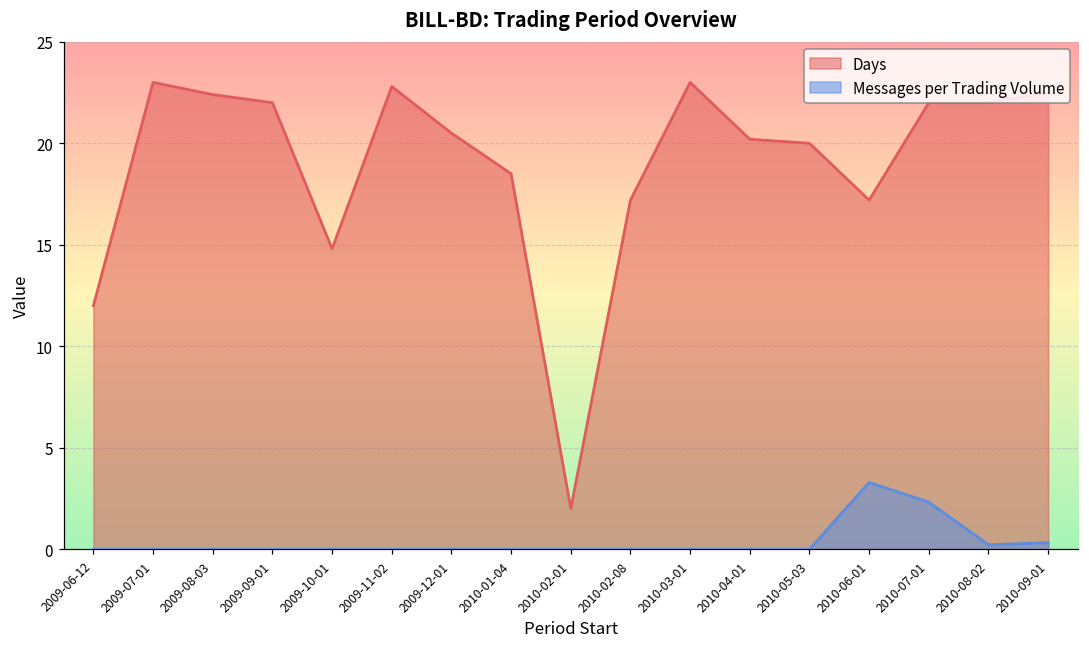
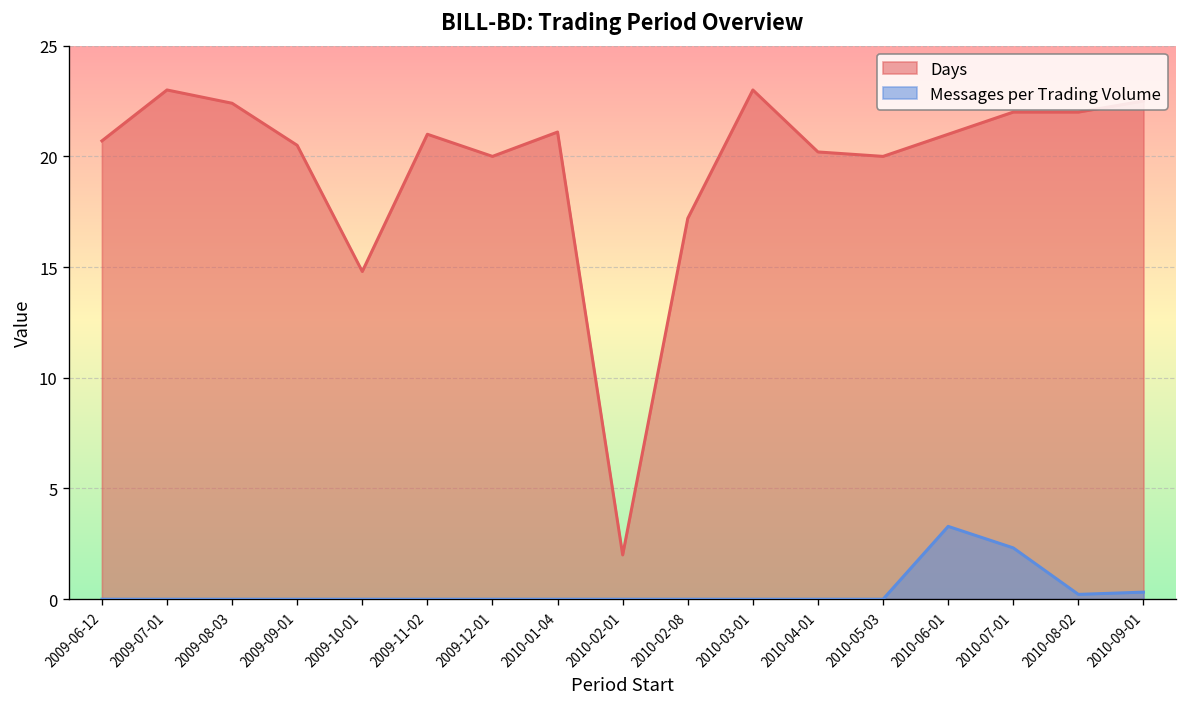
Days, 2009-06-12: 12.0 -> 20.7
Days, 2009-09-01: 22.0 -> 20.5
Days, 2009-11-02: 22.8 -> 21.0
Days, 2009-12-01: 20.5 -> 20.0
Days, 2010-01-04: 18.5 -> 21.1
Days, 2010-06-01: 17.2 -> 21.0
